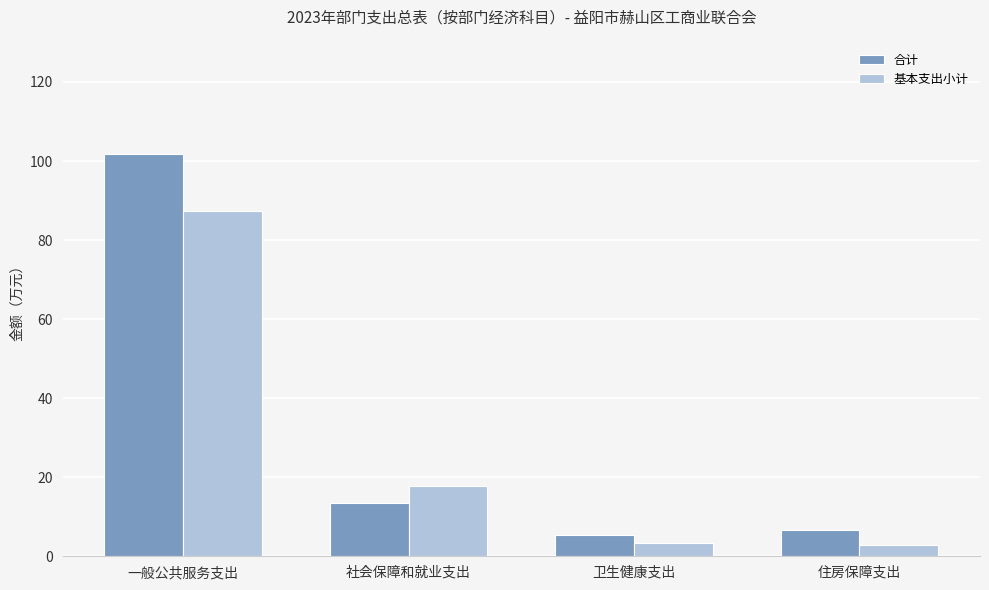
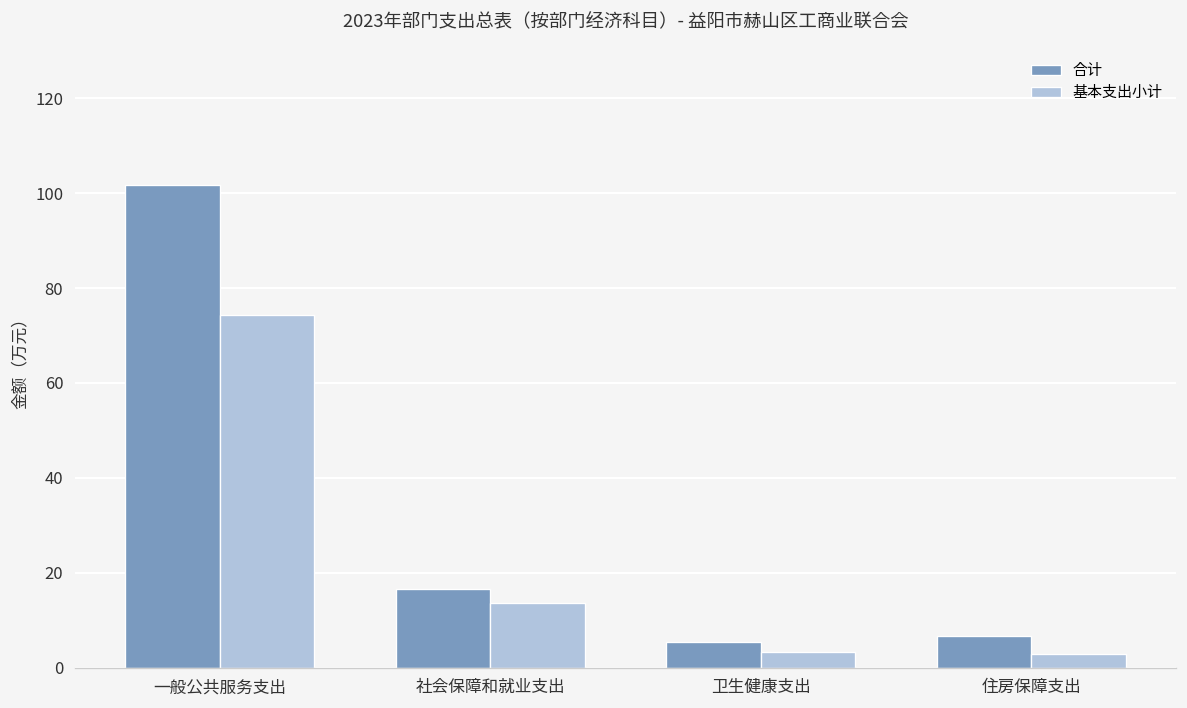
基本支出小计, 一般公共服务支出: 87 -> 74
合计, 社会保障和就业支出: 14 -> 17
基本支出小计, 社会保障和就业支出: 18 -> 14
